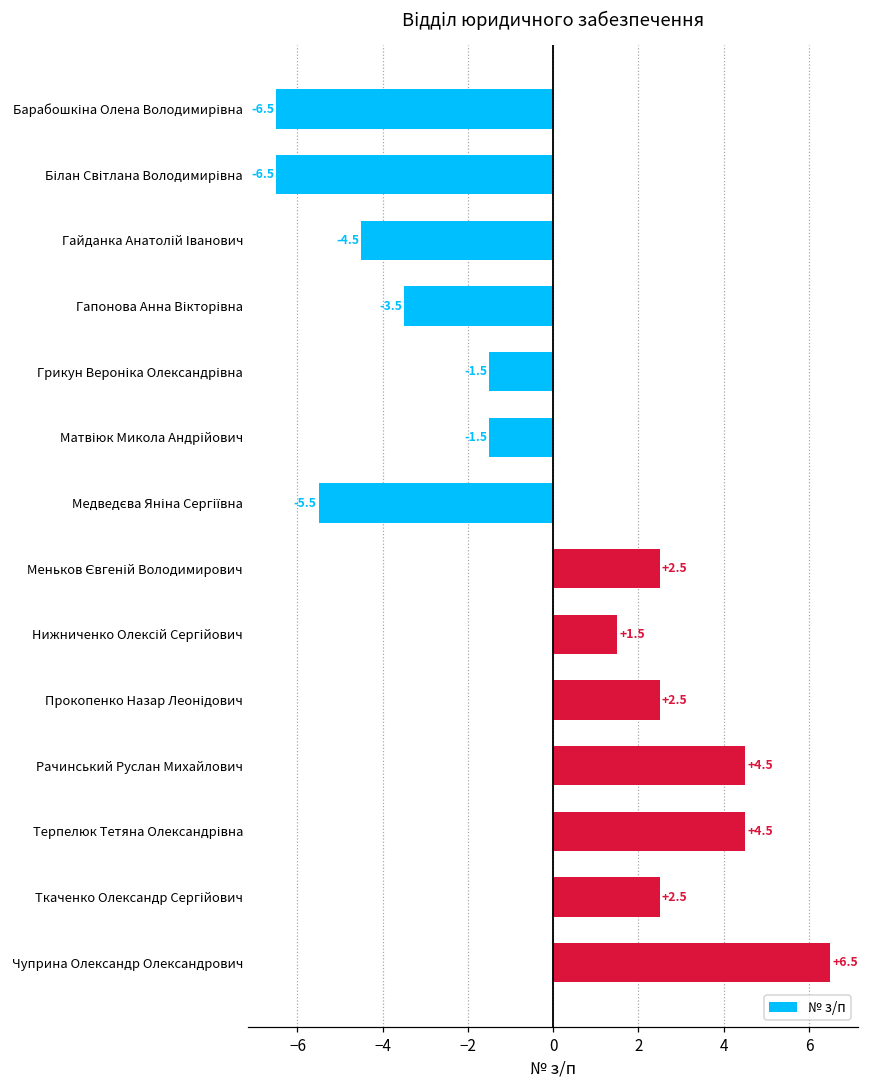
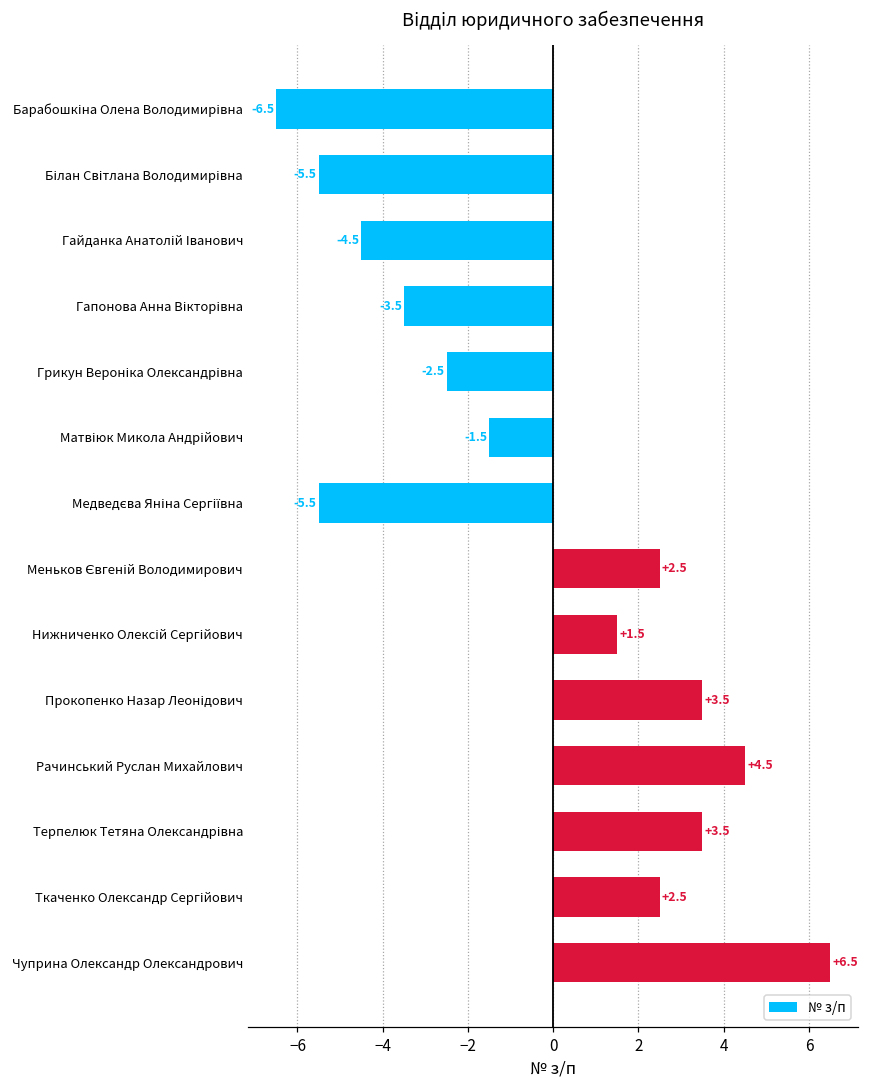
Білан Світлана Володимирівна: -6.5 -> -5.5
Грикун Вероніка Олександрівна: -1.5 -> -2.5
Прокопенко Назар Леонідович: +2.5 -> +3.5
Терпелюк Тетяна Олександрівна: +4.5 -> +3.5
